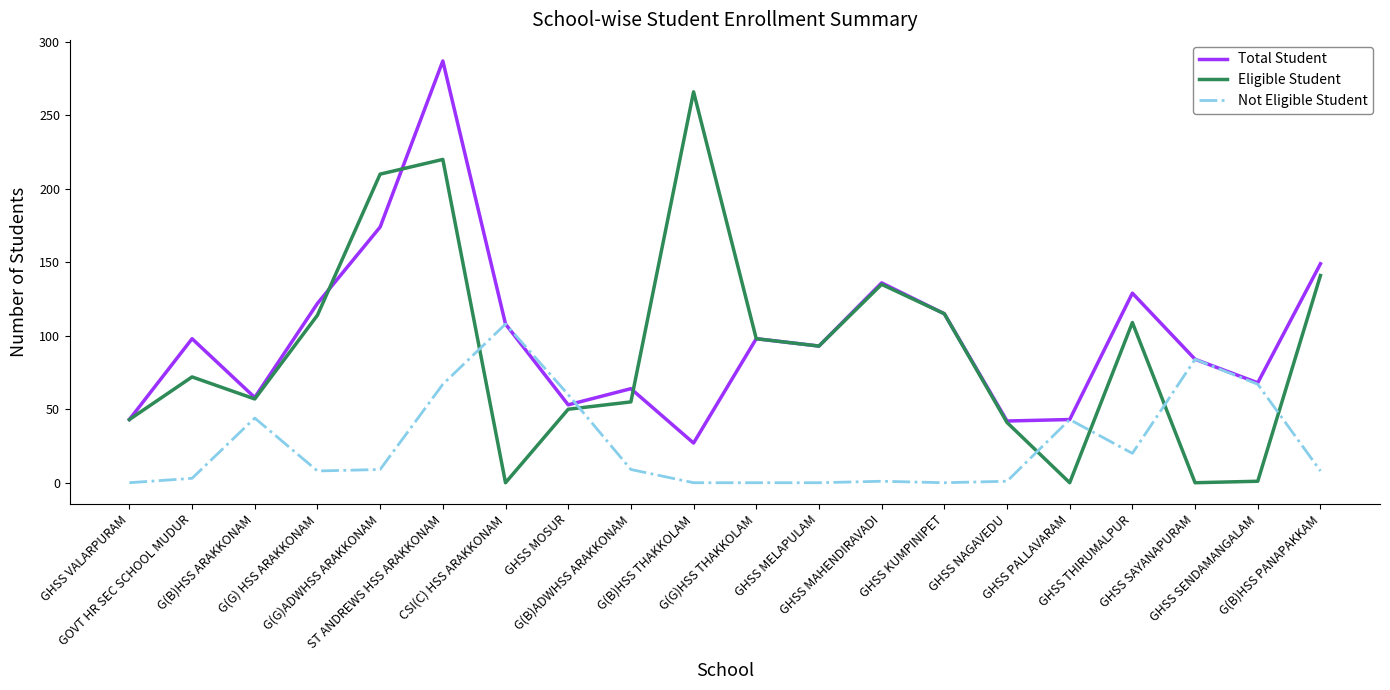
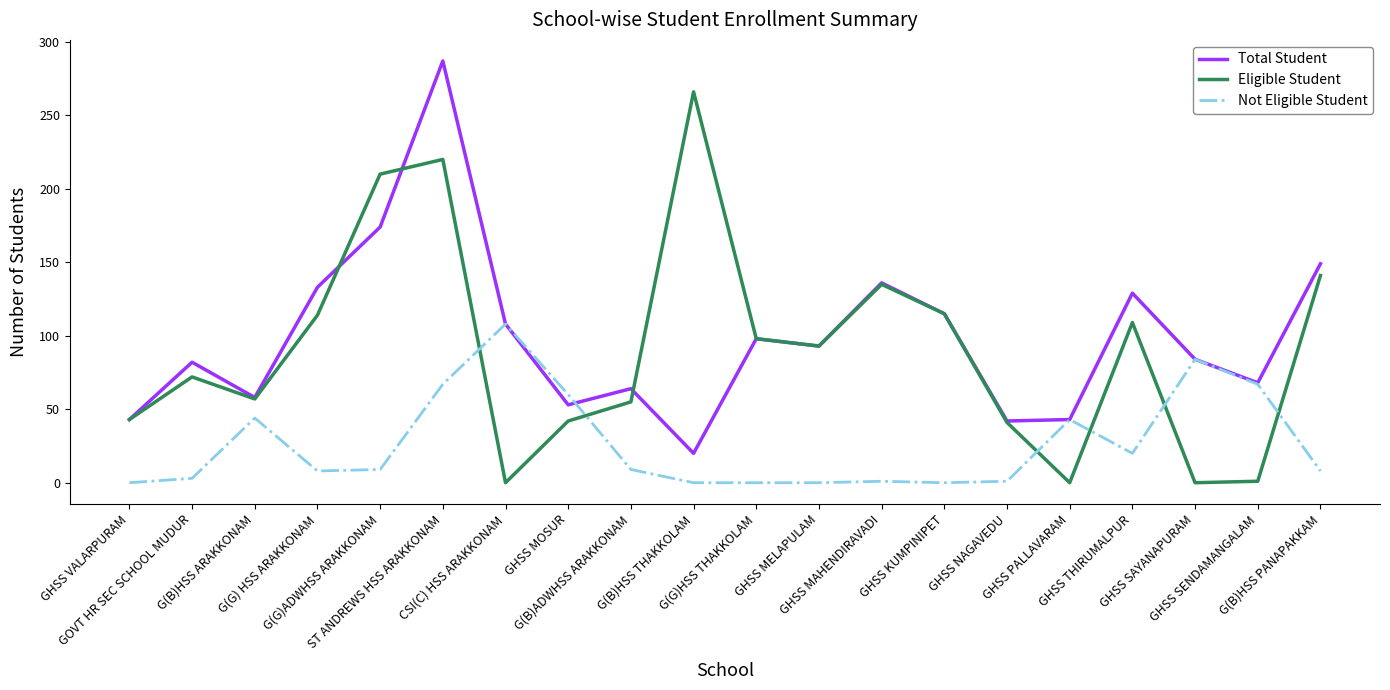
Total Student, GOVT HR SEC SCHOOL MUDUR: 98 -> 82
Total Student, G(G) HSS ARAKKONAM: 122 -> 133
Eligible Student, GHSS MOSUR: 50 -> 42
Total Student, G(B)HSS THAKKOLAM: 27 -> 20
